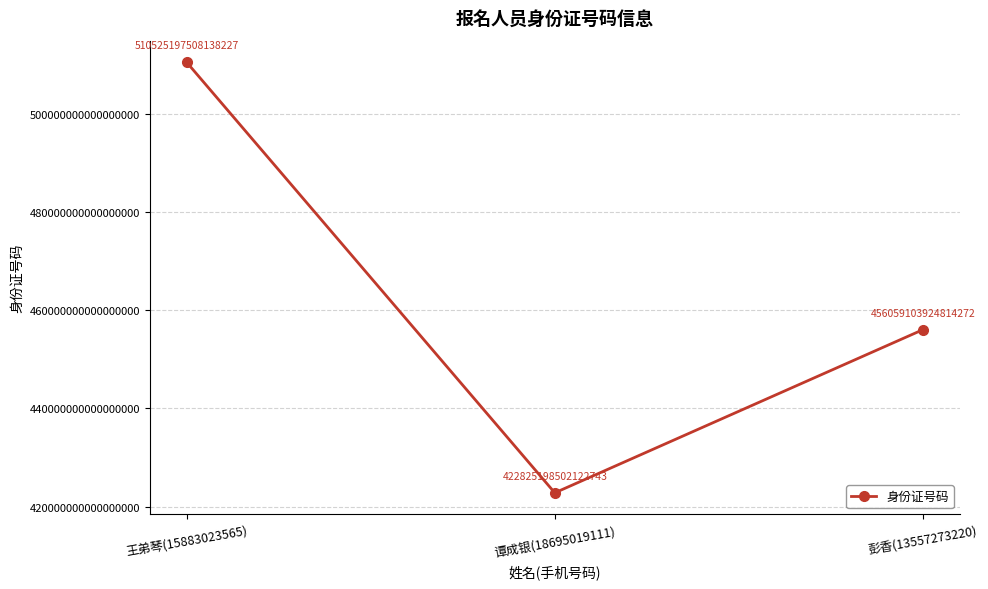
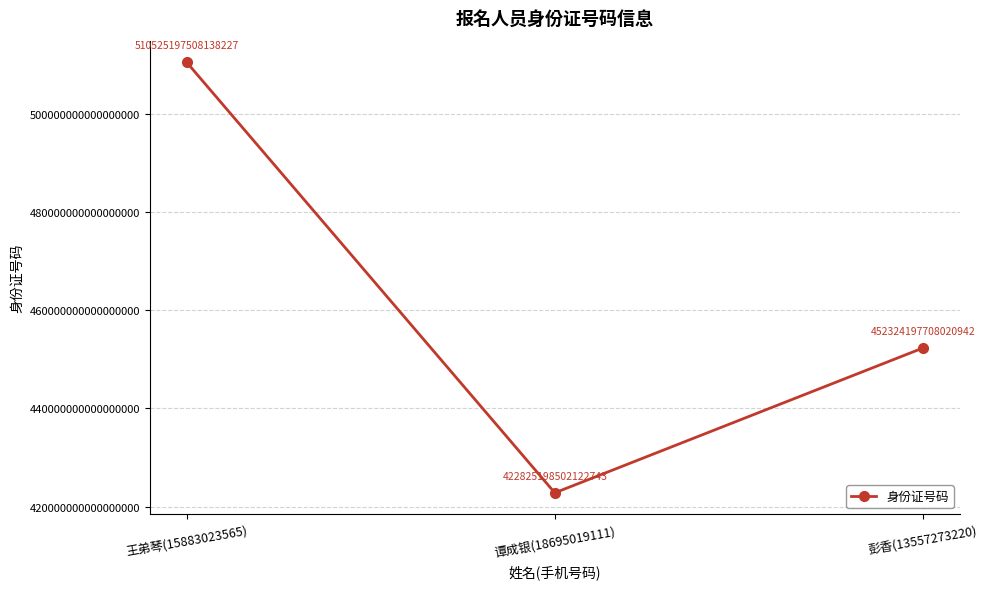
彭香(13557273220): 456059103924814272 -> 452324197708020942
